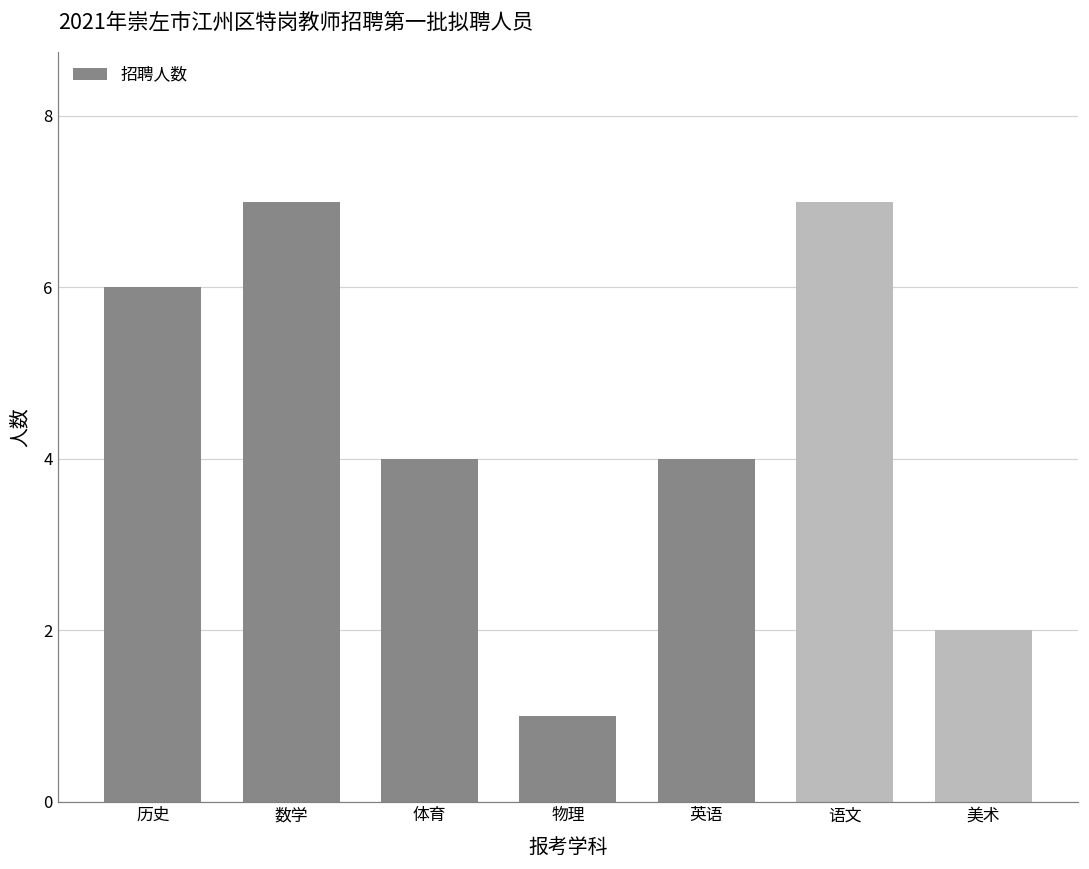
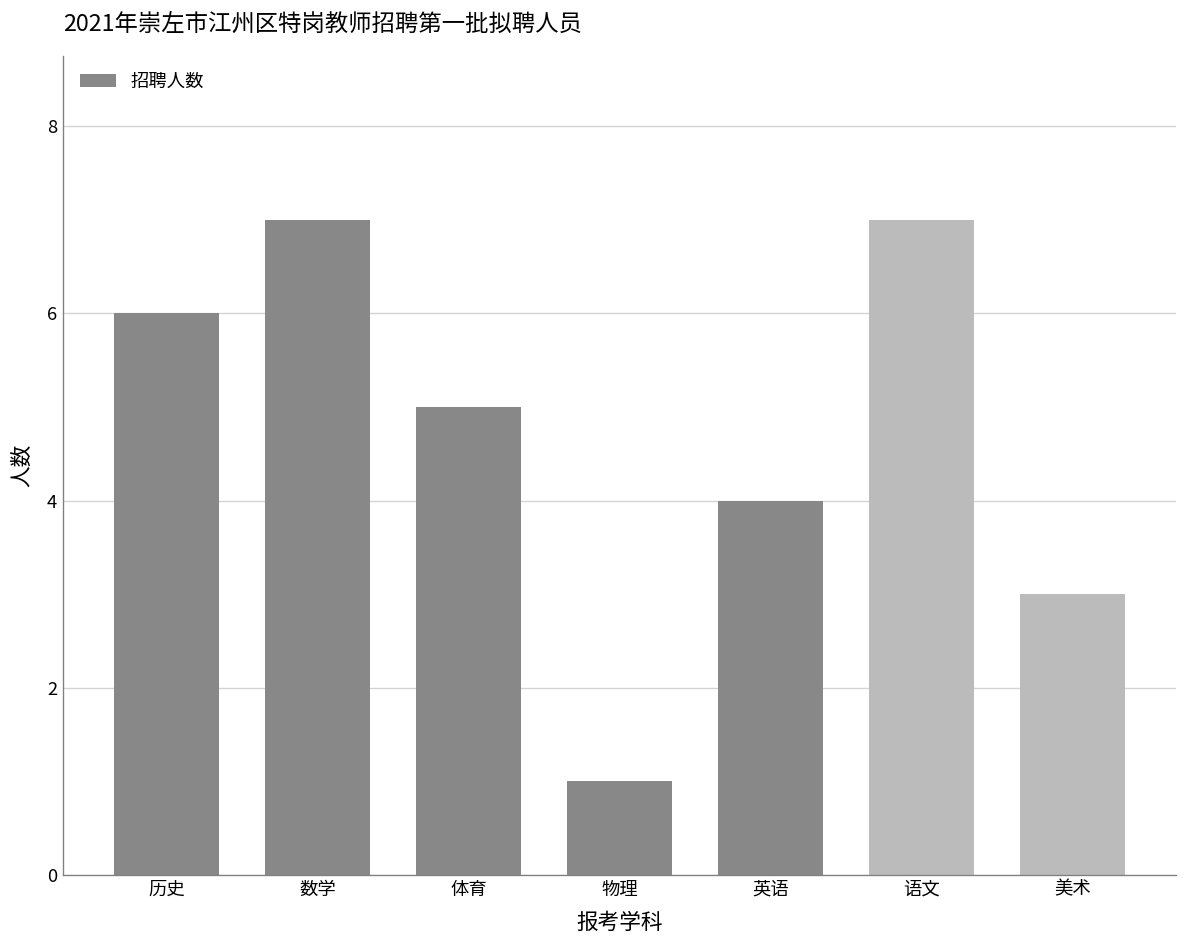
体育: 4 -> 5
美术: 2 -> 3
